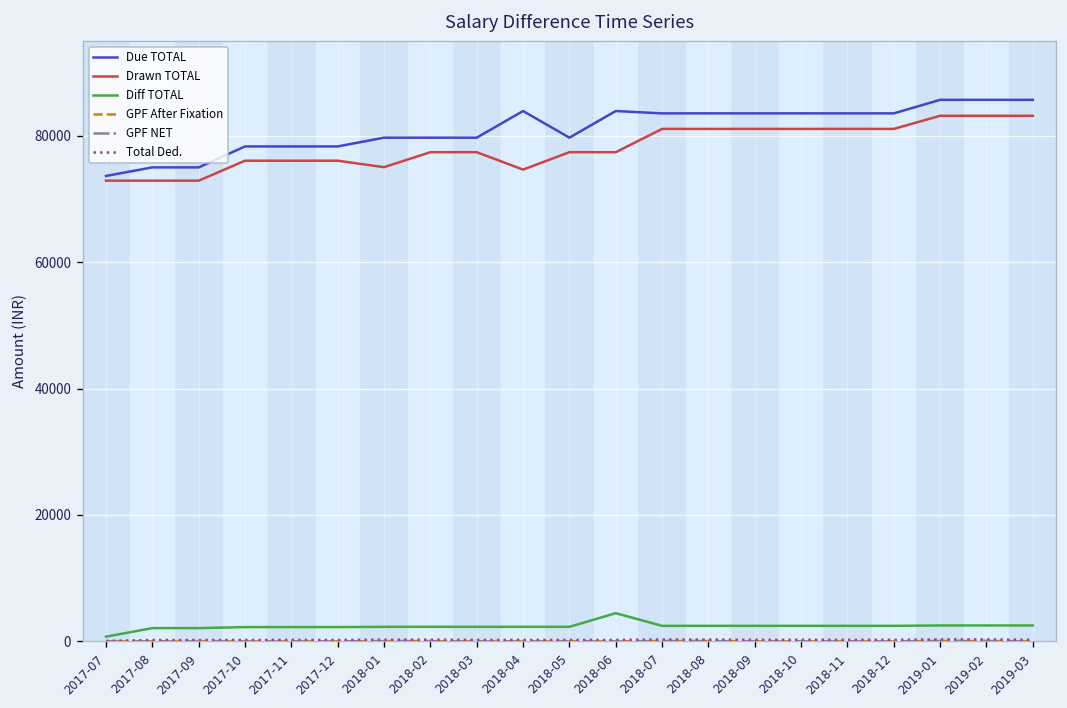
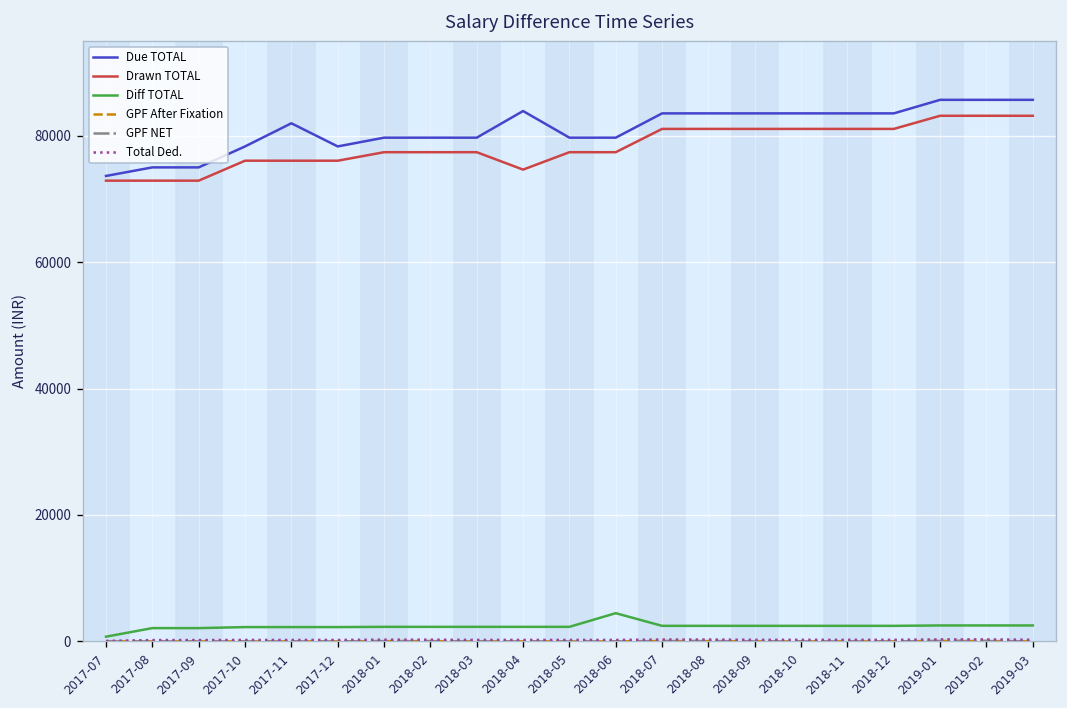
Due TOTAL, 2017-11: 78000 -> 82000
Drawn TOTAL, 2018-01: 75000 -> 77000
Due TOTAL, 2018-06: 84000 -> 80000
